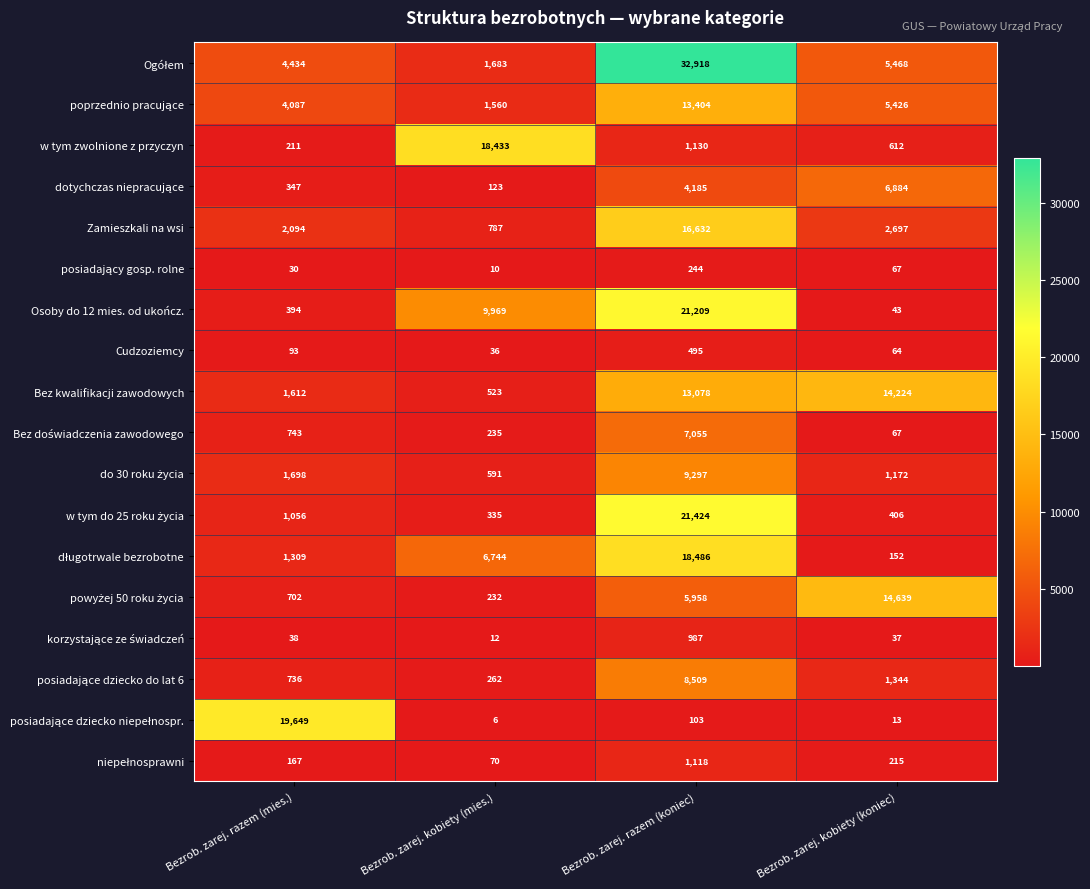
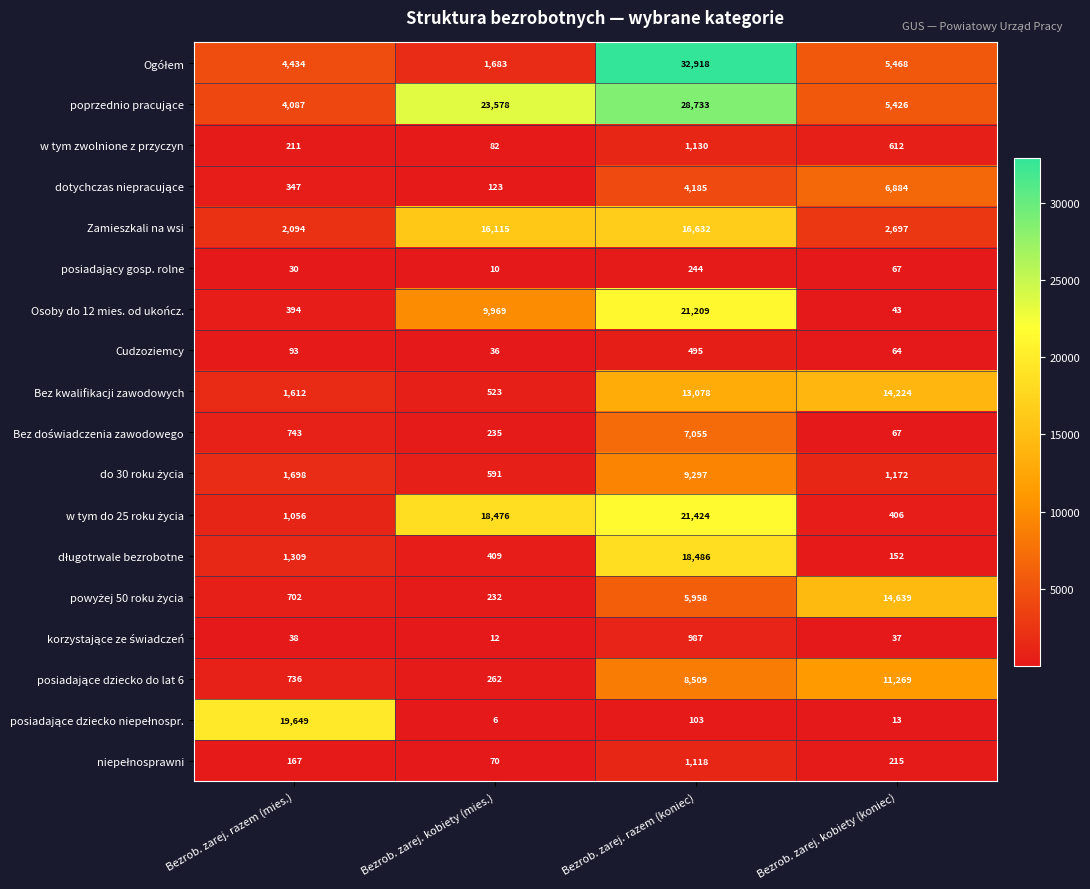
poprzednio pracujące, Bezrob. zarej. kobiety (mies.): 1,560 -> 23,578
poprzednio pracujące, Bezrob. zarej. razem (koniec): 13,404 -> 28,733
w tym zwolnione z przyczyn, Bezrob. zarej. kobiety (mies.): 18,433 -> 82
Zamieszkali na wsi, Bezrob. zarej. kobiety (mies.): 787 -> 16,115
w tym do 25 roku życia, Bezrob. zarej. kobiety (mies.): 335 -> 18,476
długotrwale bezrobotne, Bezrob. zarej. kobiety (mies.): 6,744 -> 409
posiadające dziecko do lat 6, Bezrob. zarej. kobiety (koniec): 1,344 -> 11,269
